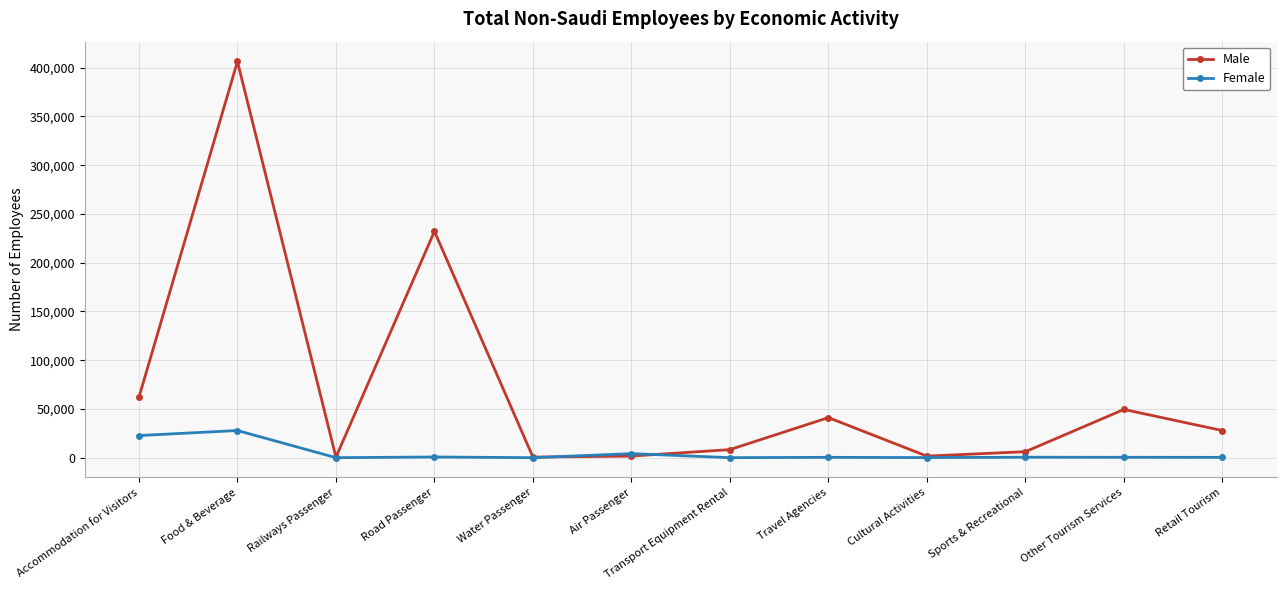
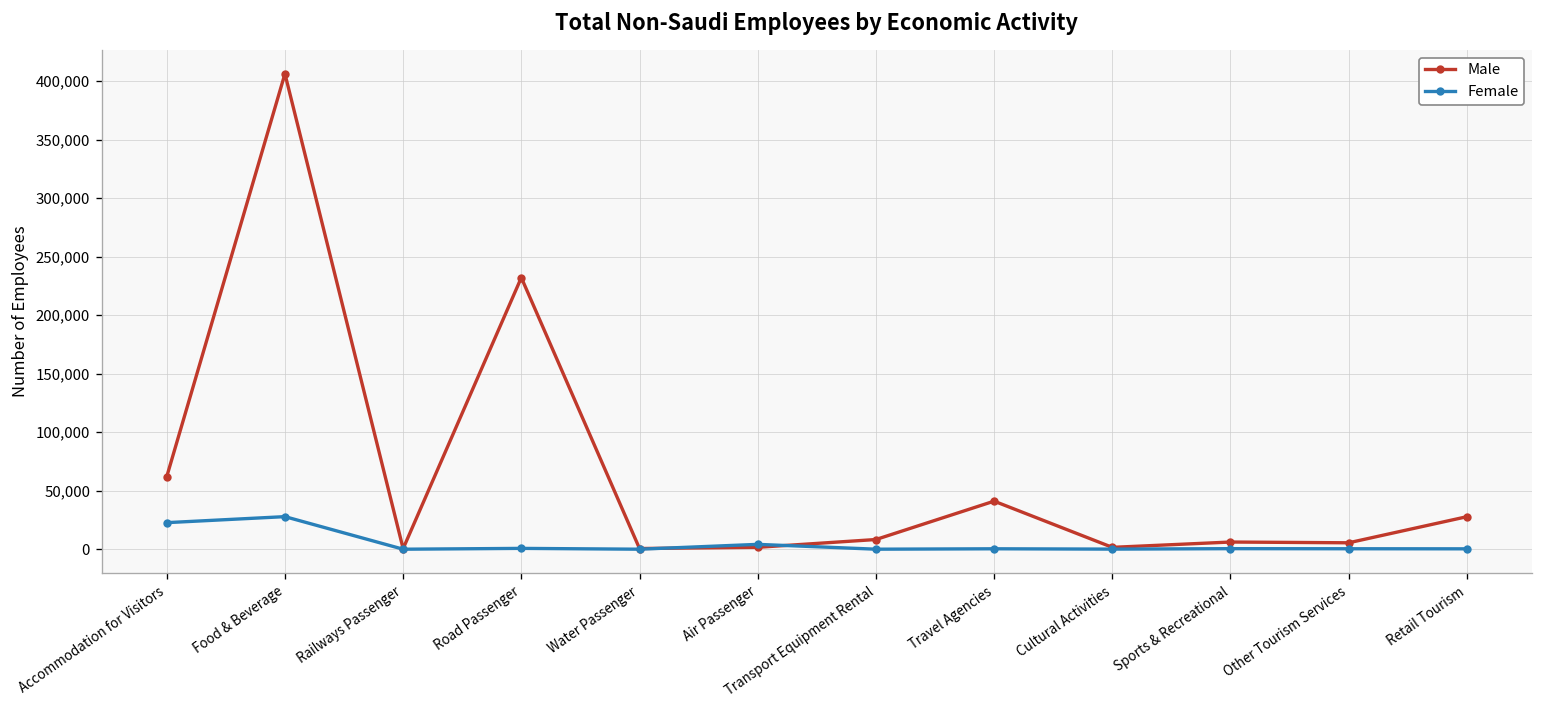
Male, Other Tourism Services: 50,000 -> 10,000
